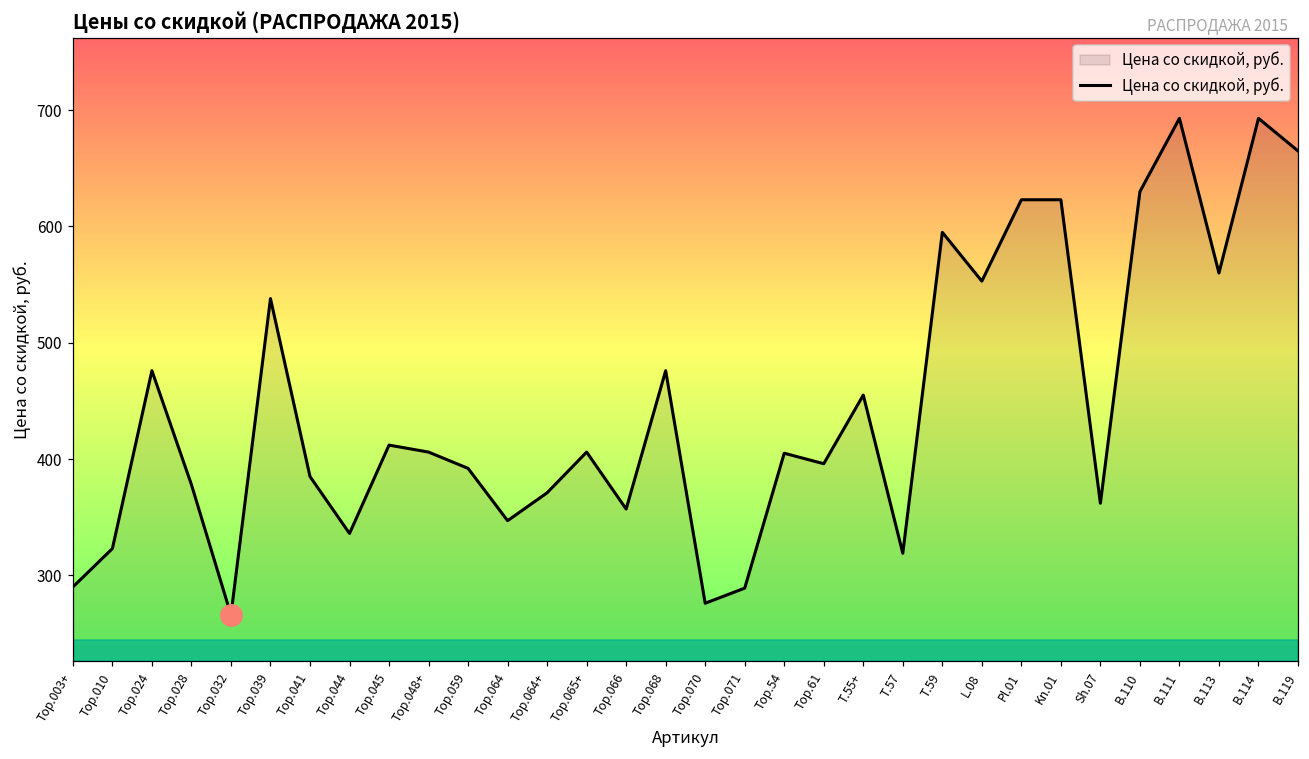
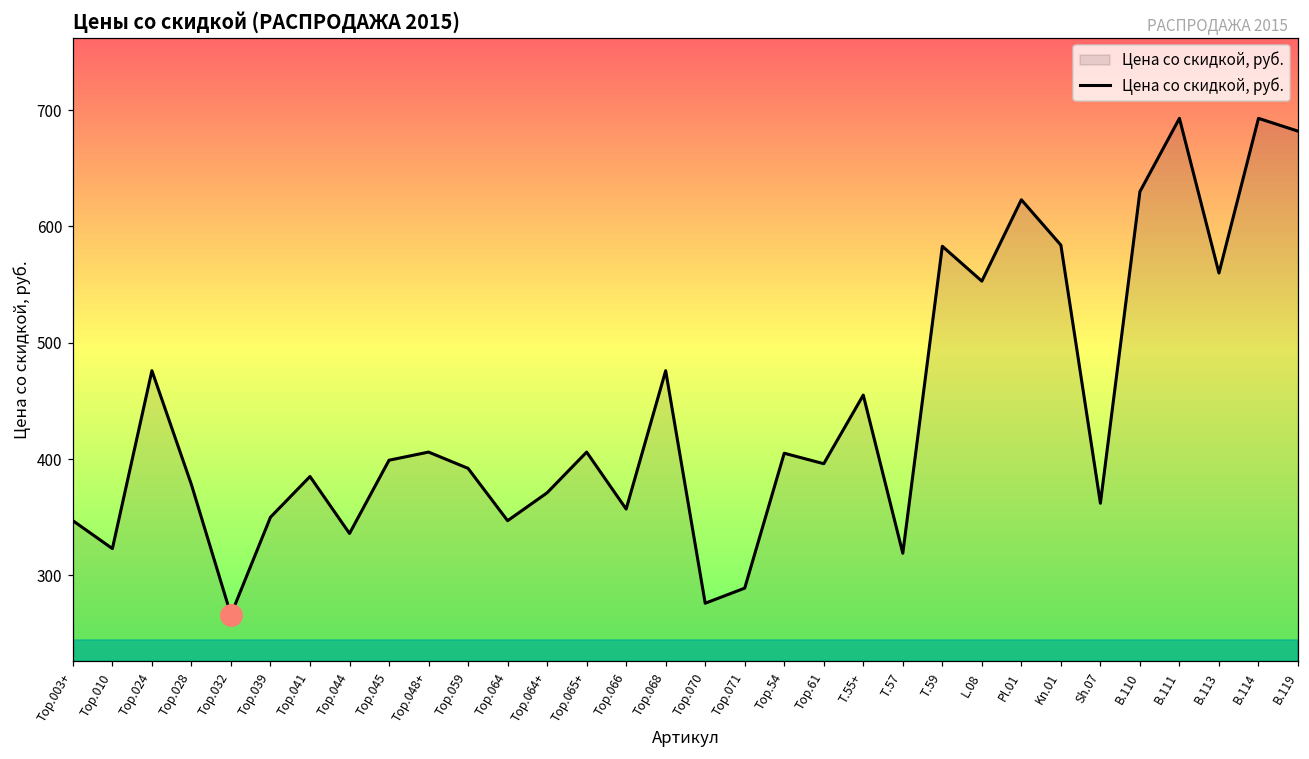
Цена со скидкой, руб., Тор.003+: 290 -> 347
Цена со скидкой, руб., Тор.039: 538 -> 350
Цена со скидкой, руб., Тор.045: 412 -> 399
Цена со скидкой, руб., Т.59: 595 -> 583
Цена со скидкой, руб., Kn.01: 623 -> 584
Цена со скидкой, руб., B.119: 665 -> 682
